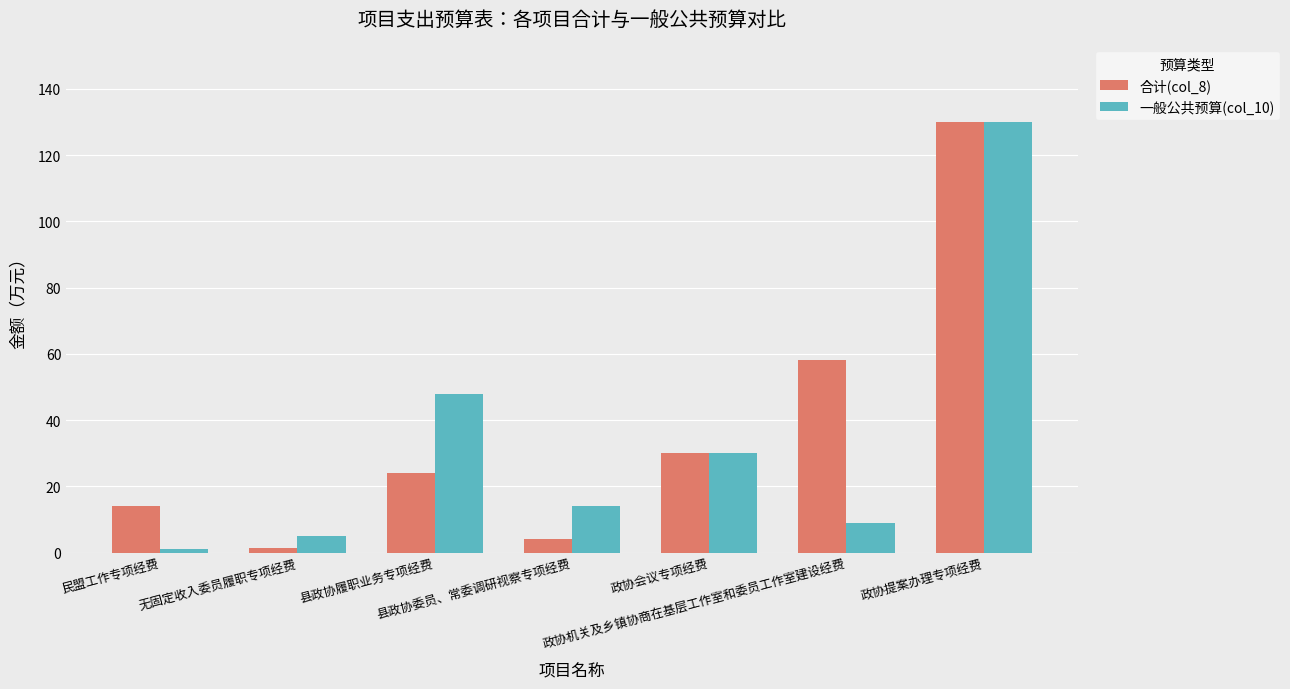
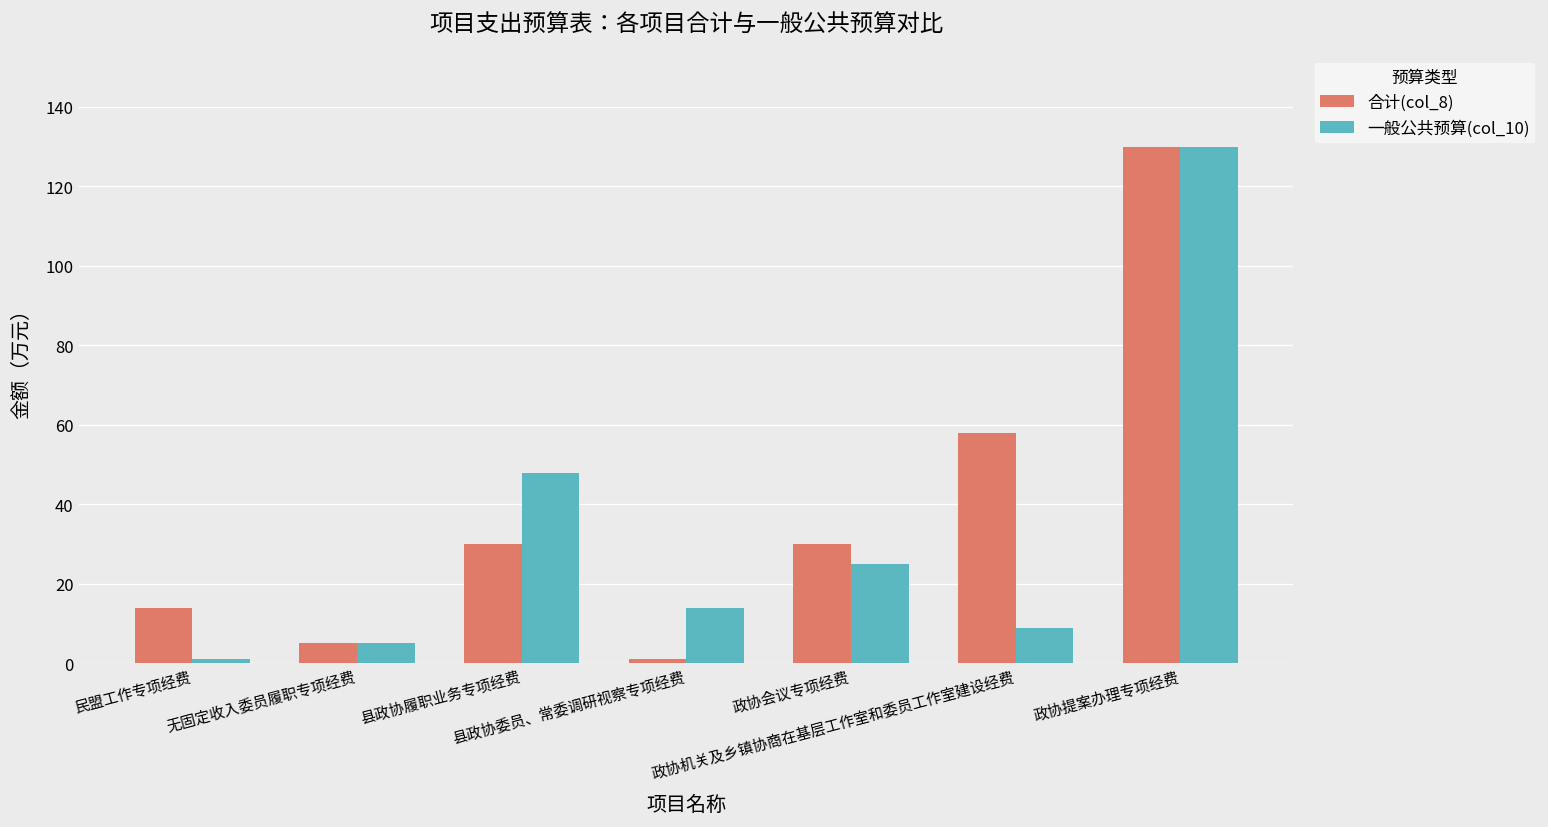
合计(col_8), 无固定收入委员履职专项经费: 1 -> 5
合计(col_8), 县政协履职业务专项经费: 24 -> 30
合计(col_8), 县政协委员、常委调研视察专项经费: 4 -> 1
一般公共预算(col_10), 政协会议专项经费: 30 -> 25
